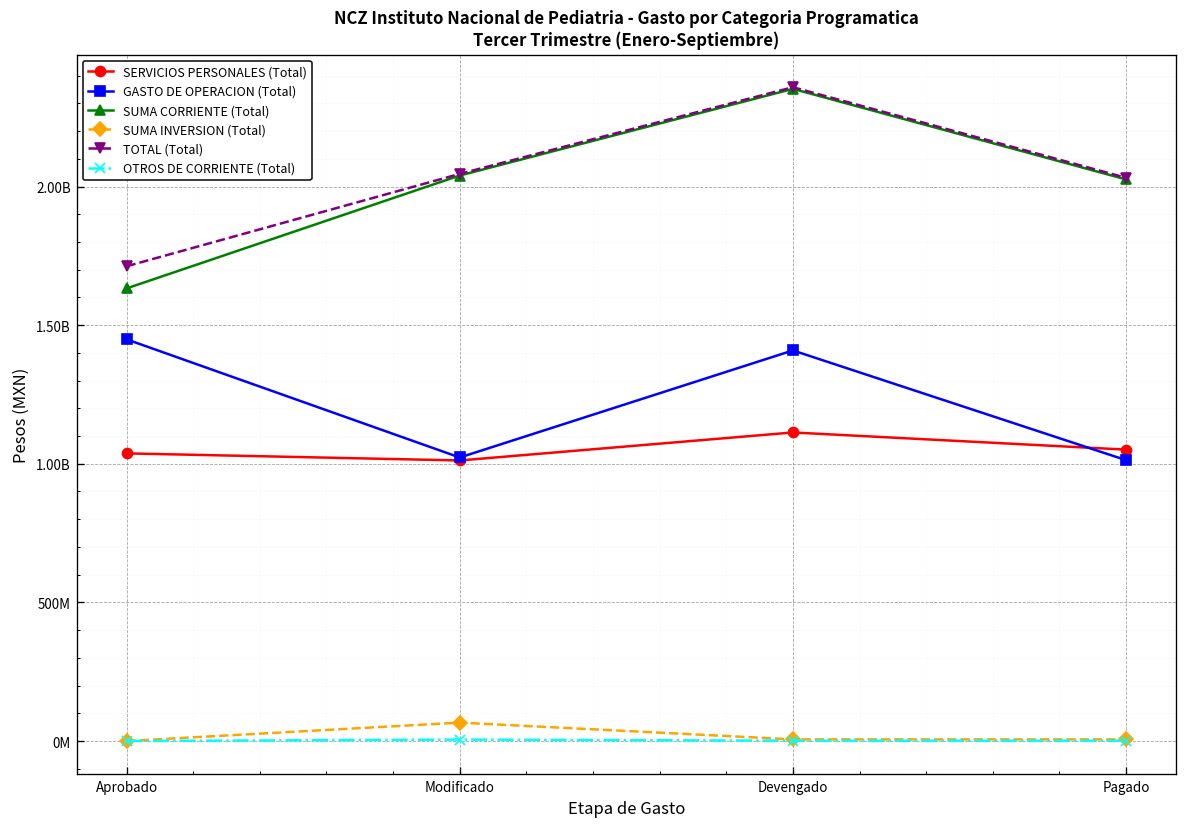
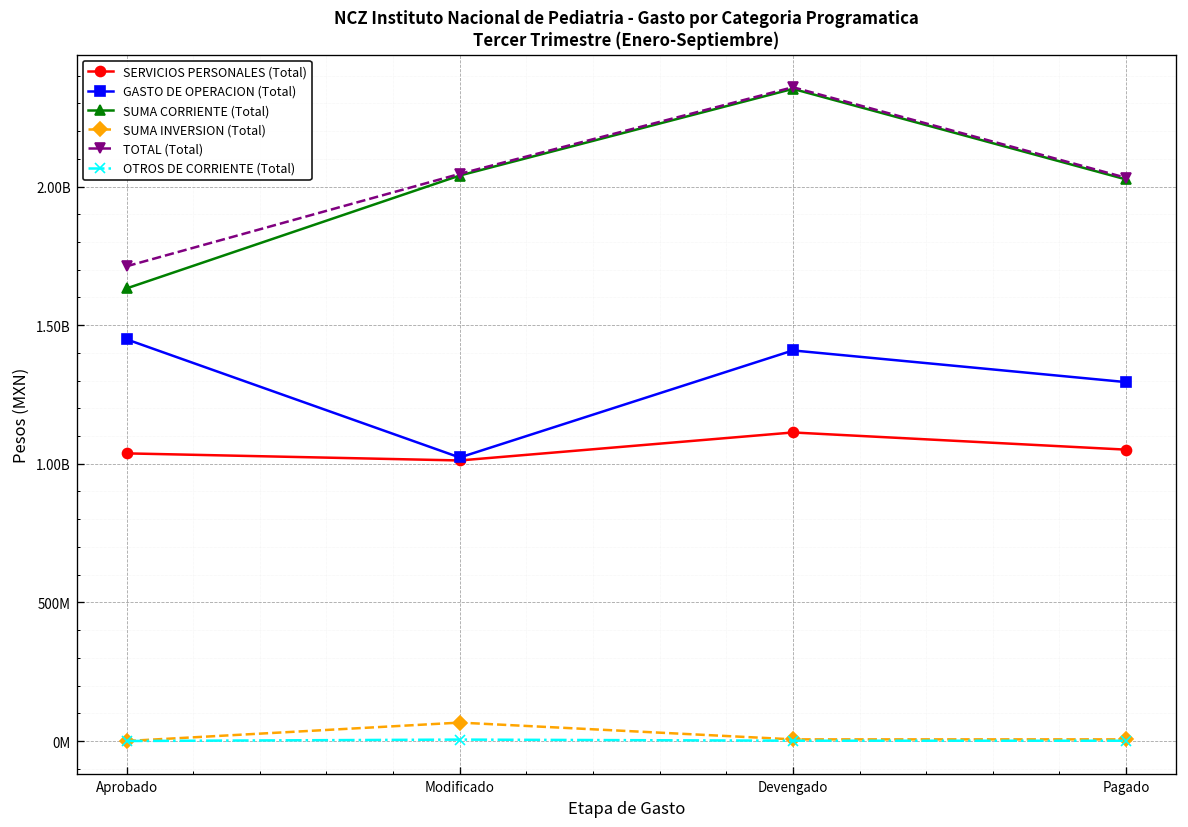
GASTO DE OPERACION (Total), Pagado: 1010000000 -> 1290000000
